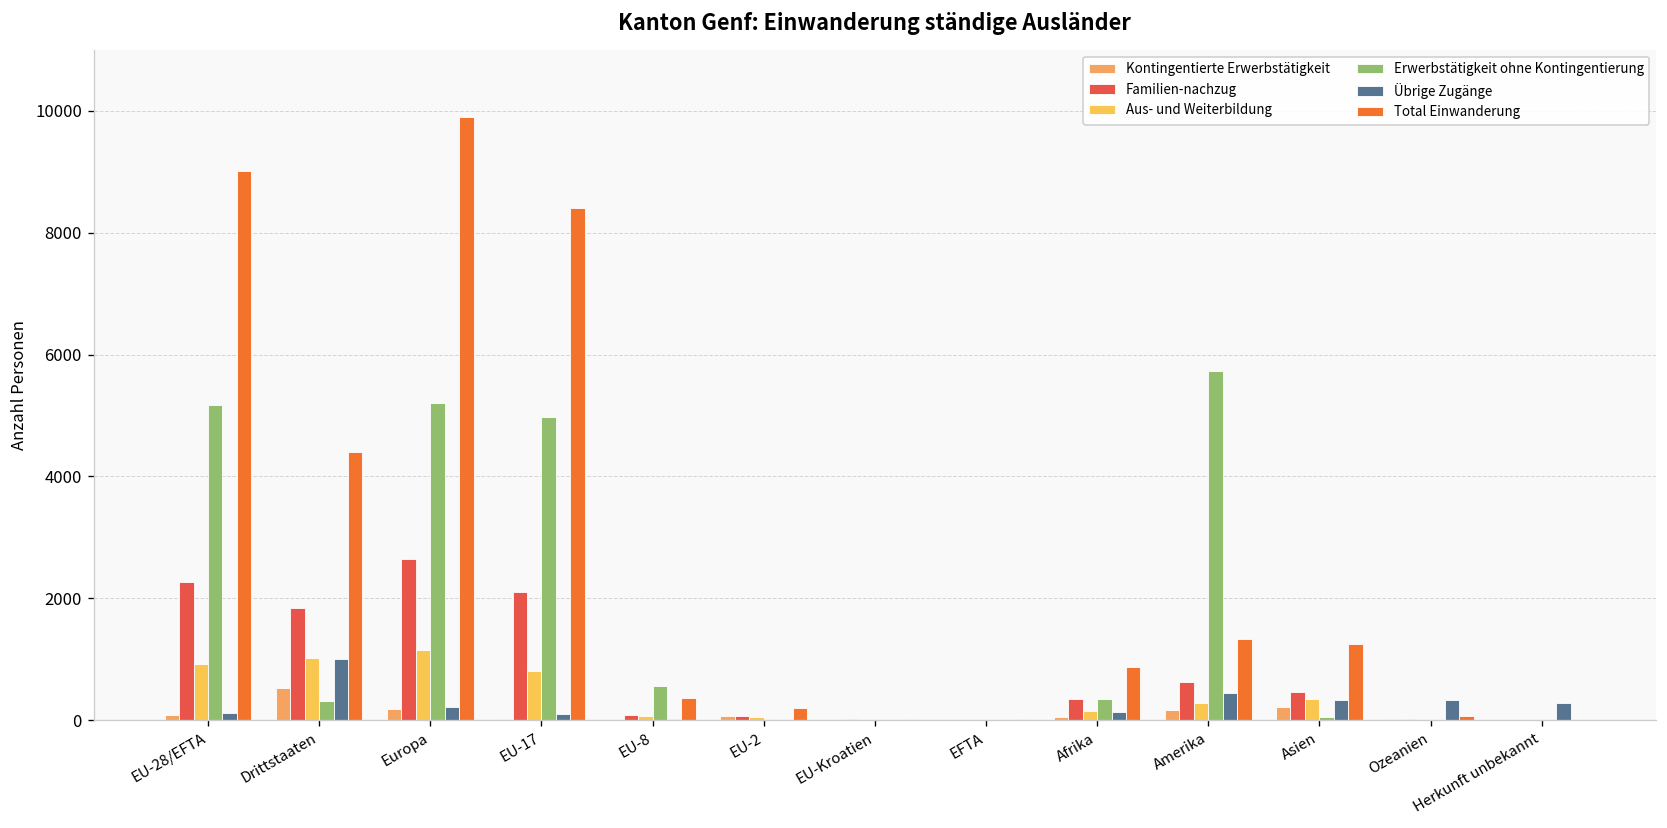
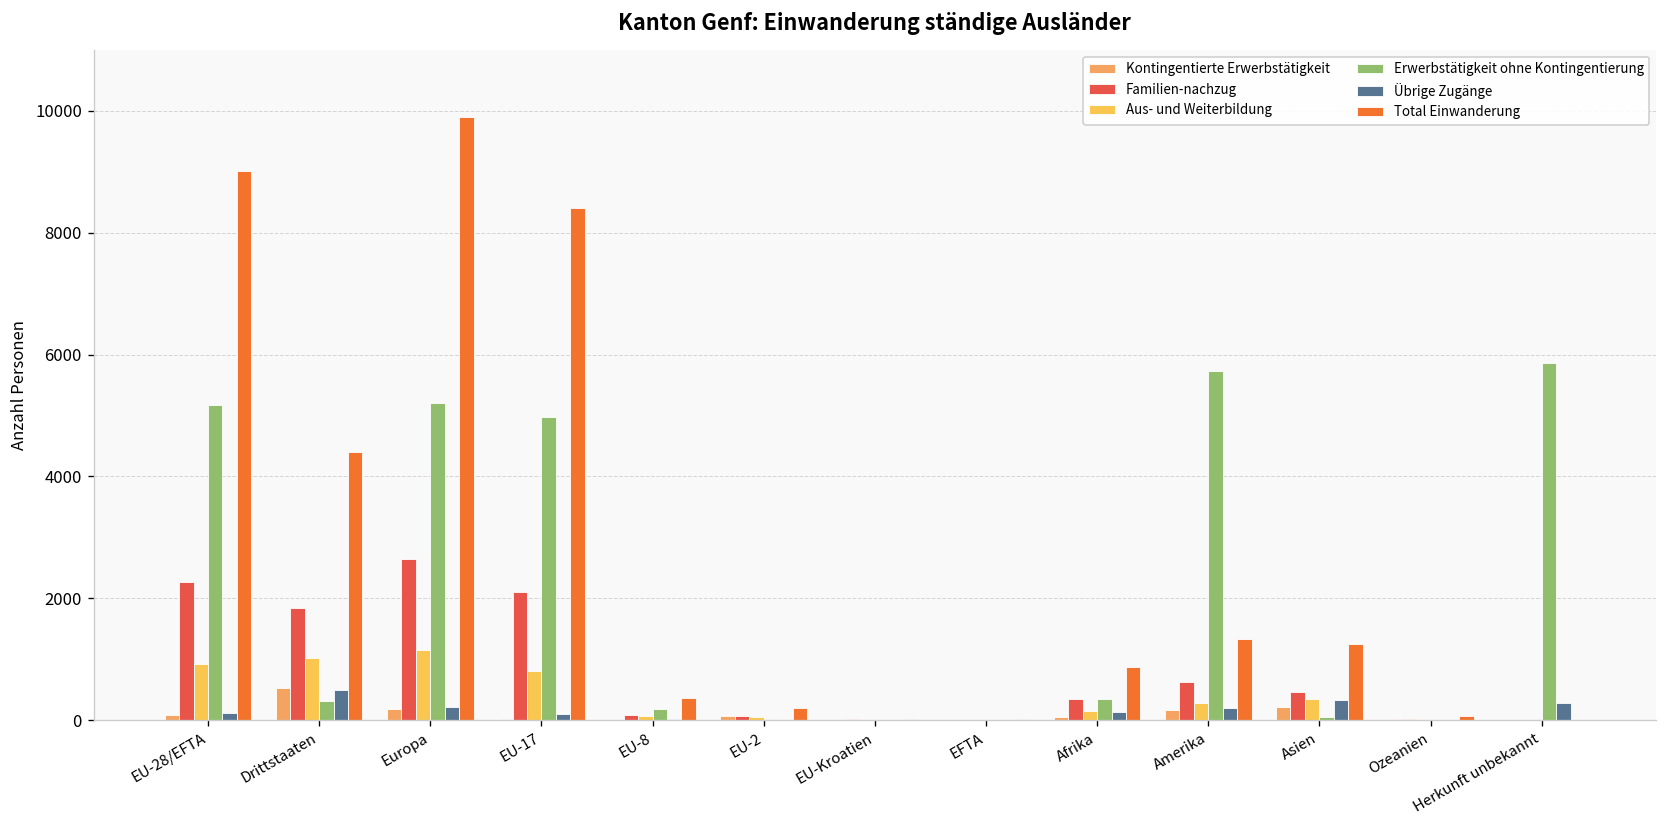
Übrige Zugänge, Drittstaaten: 1000 -> 500
Erwerbstätigkeit ohne Kontingentierung, EU-8: 600 -> 200
Übrige Zugänge, Amerika: 400 -> 200
Übrige Zugänge, Ozeanien: 300 -> 0
Erwerbstätigkeit ohne Kontingentierung, Herkunft unbekannt: 0 -> 5900
